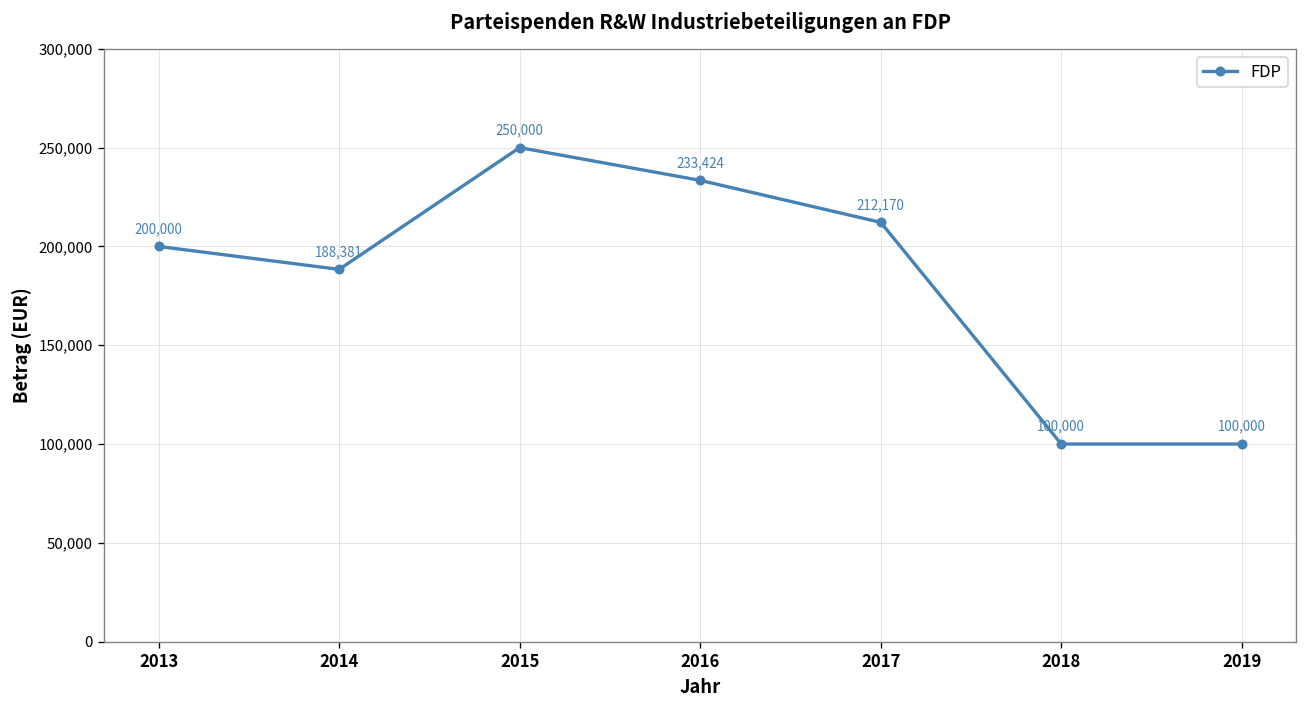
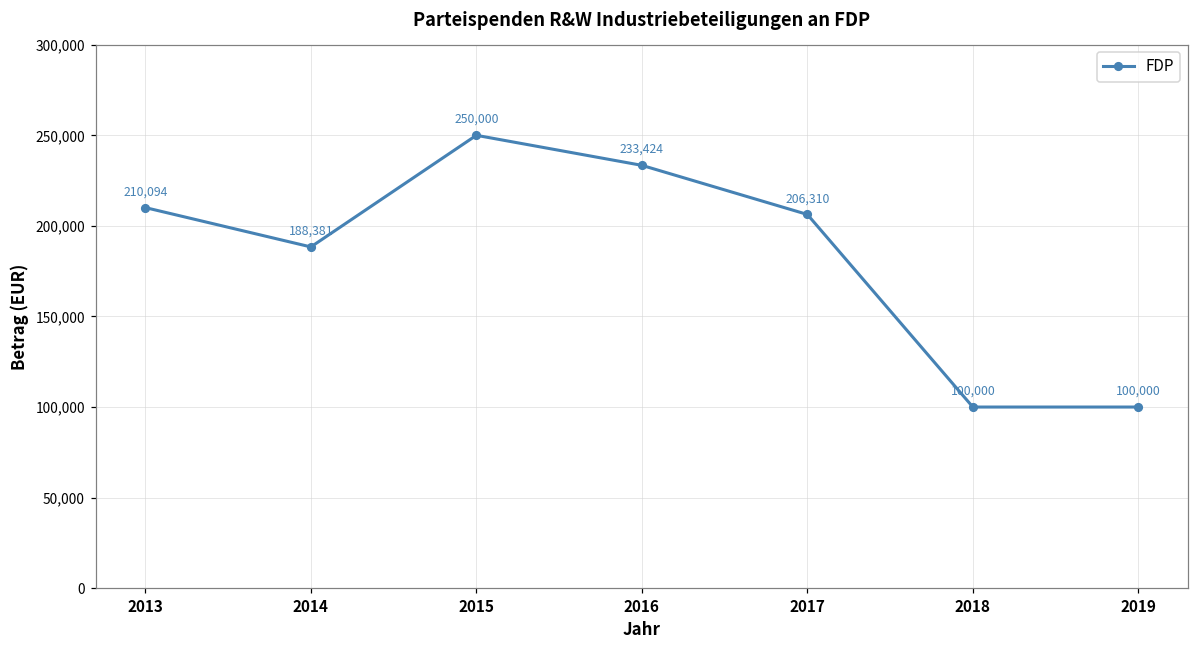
2013: 200,000 -> 210,094
2017: 212,170 -> 206,310
